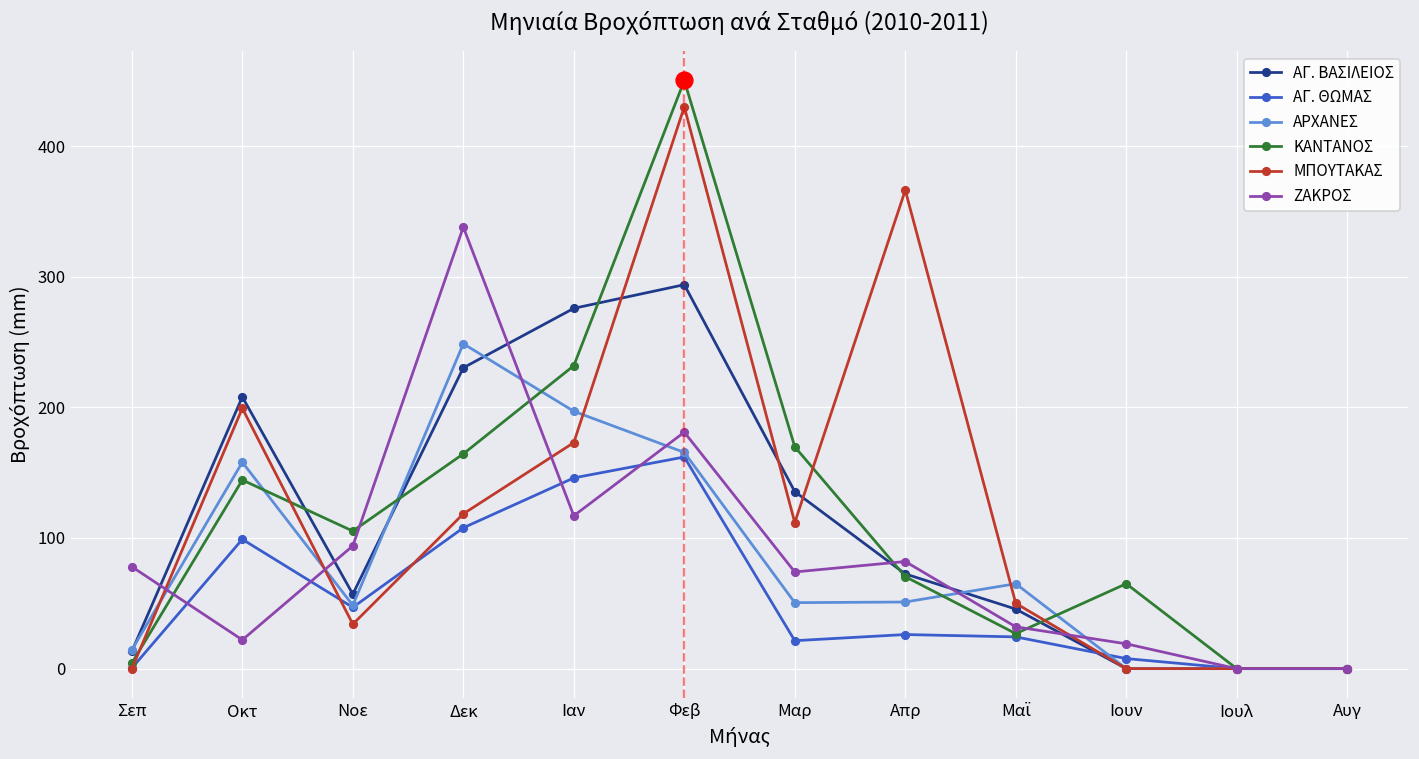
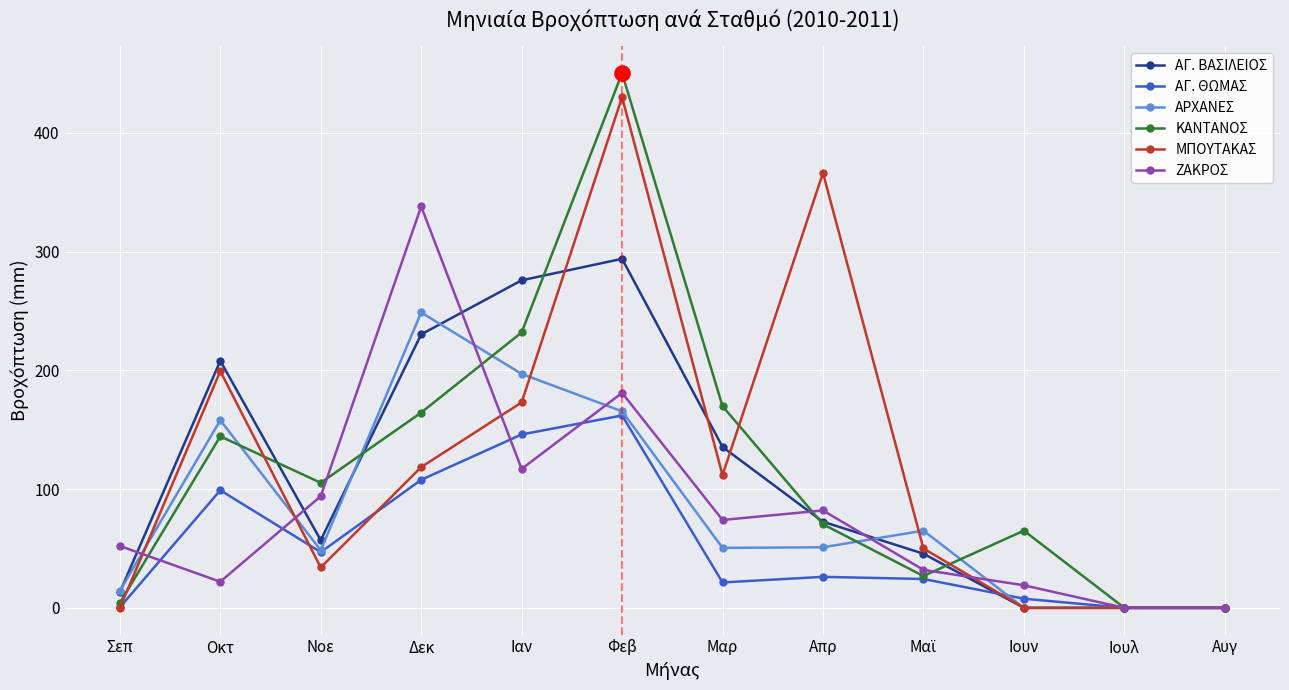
ΖΑΚΡΟΣ, Σεπ: 78 -> 52
